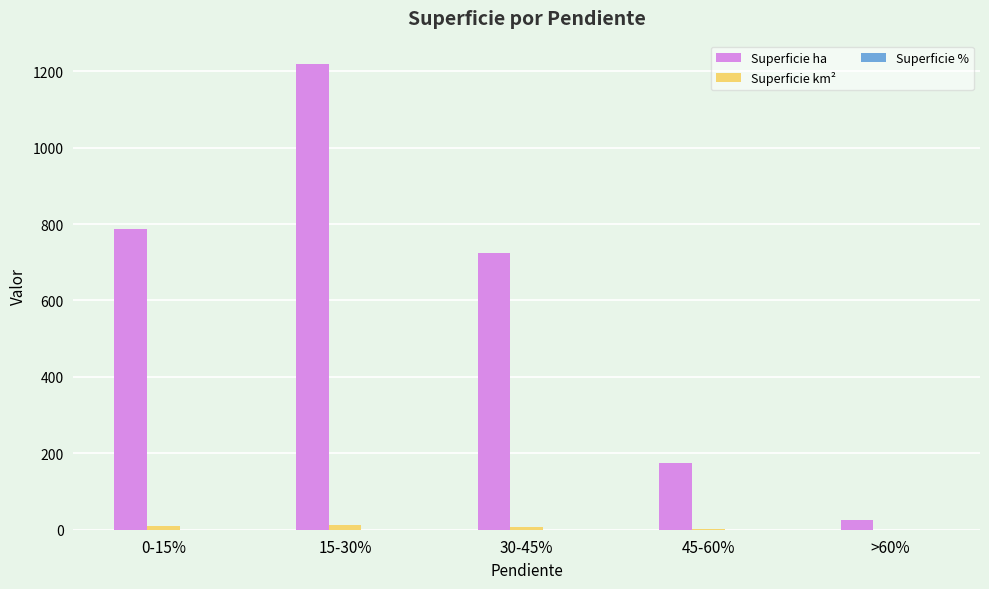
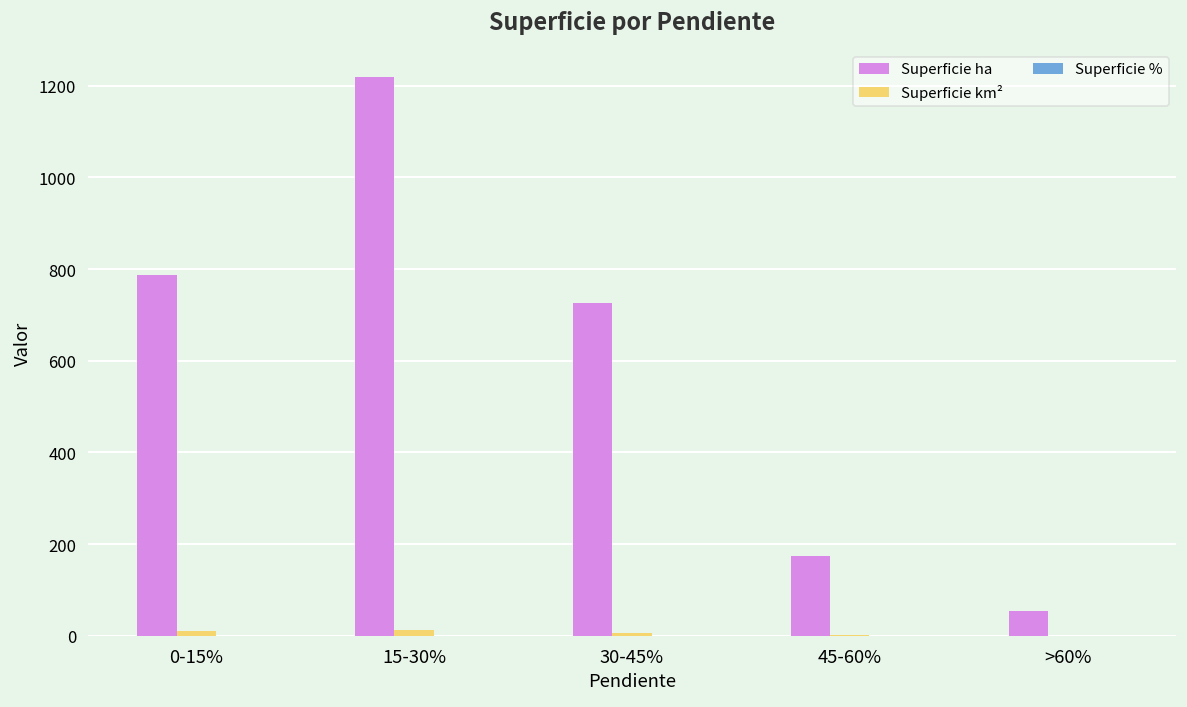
Superficie ha, >60%: 30 -> 50
